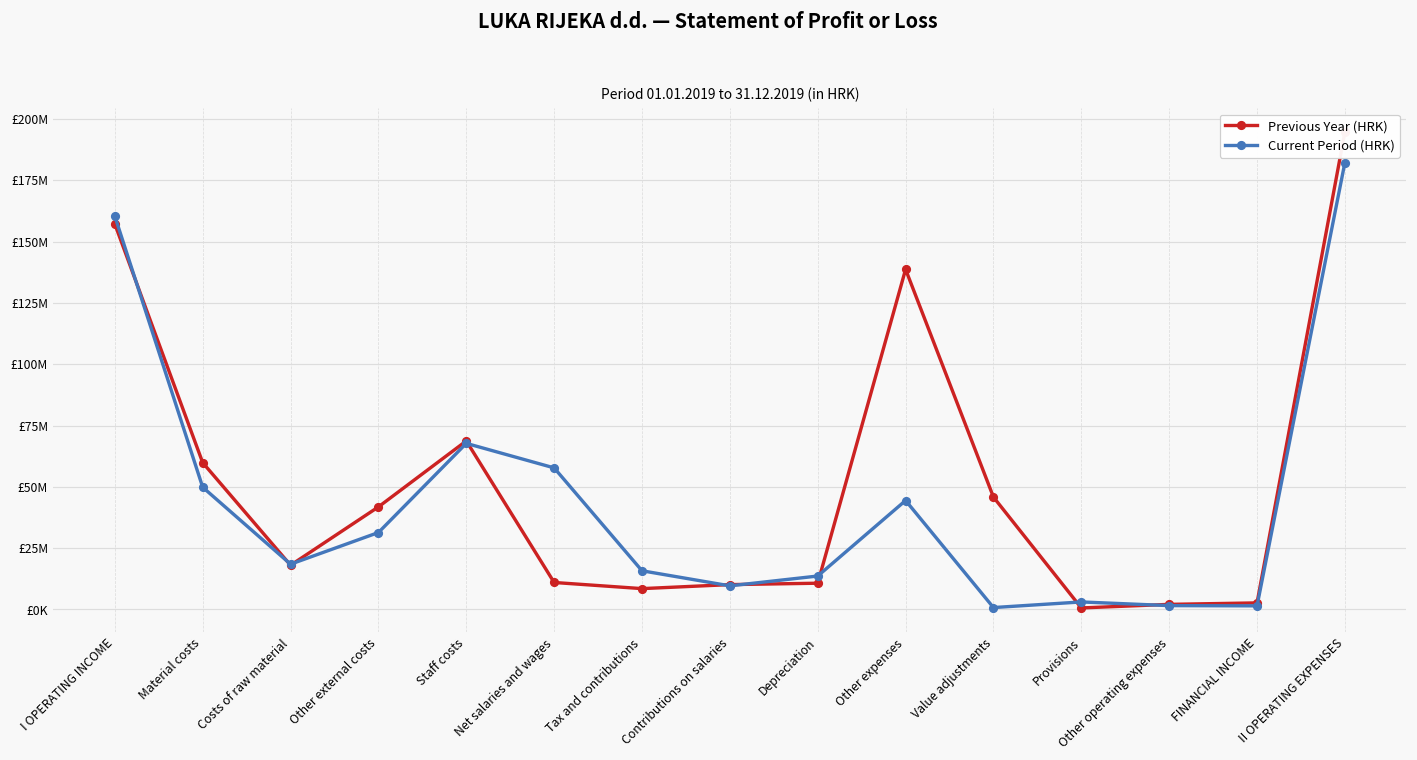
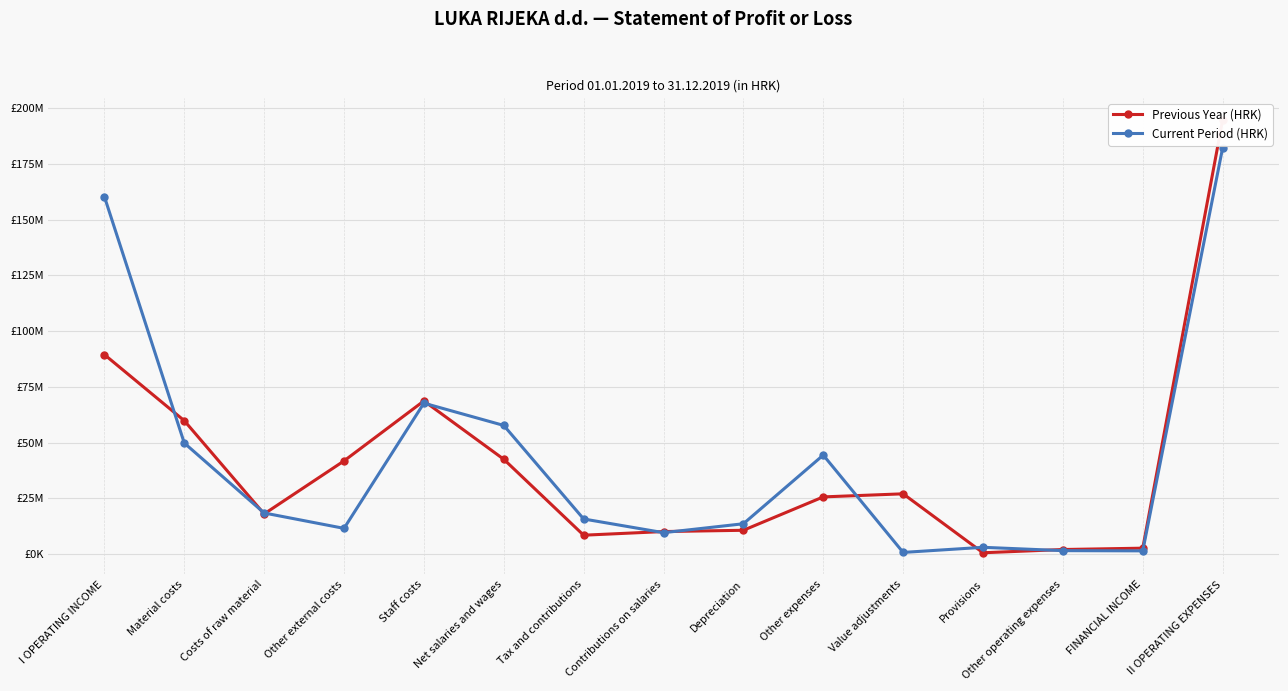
Previous Year (HRK), I OPERATING INCOME: £157000000 -> £90000000
Current Period (HRK), Other external costs: £31000000 -> £12000000
Previous Year (HRK), Net salaries and wages: £11000000 -> £43000000
Previous Year (HRK), Other expenses: £139000000 -> £26000000
Previous Year (HRK), Value adjustments: £46000000 -> £27000000
